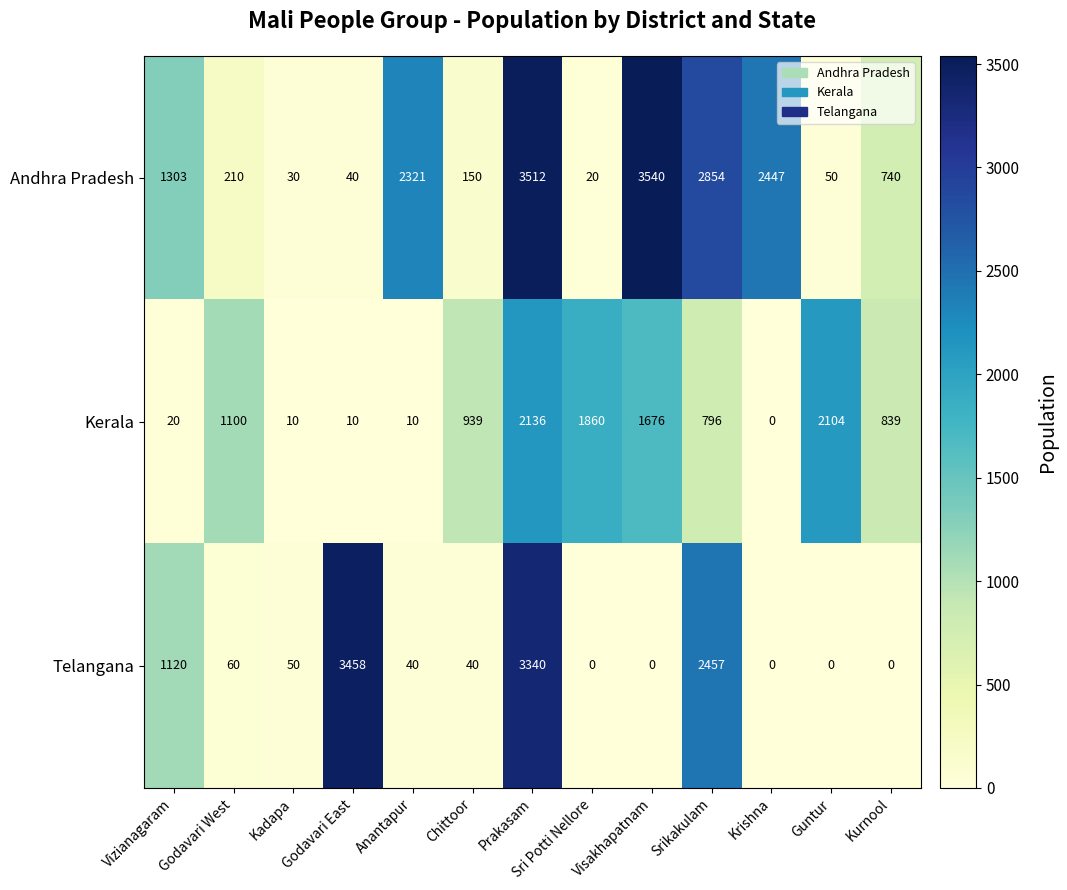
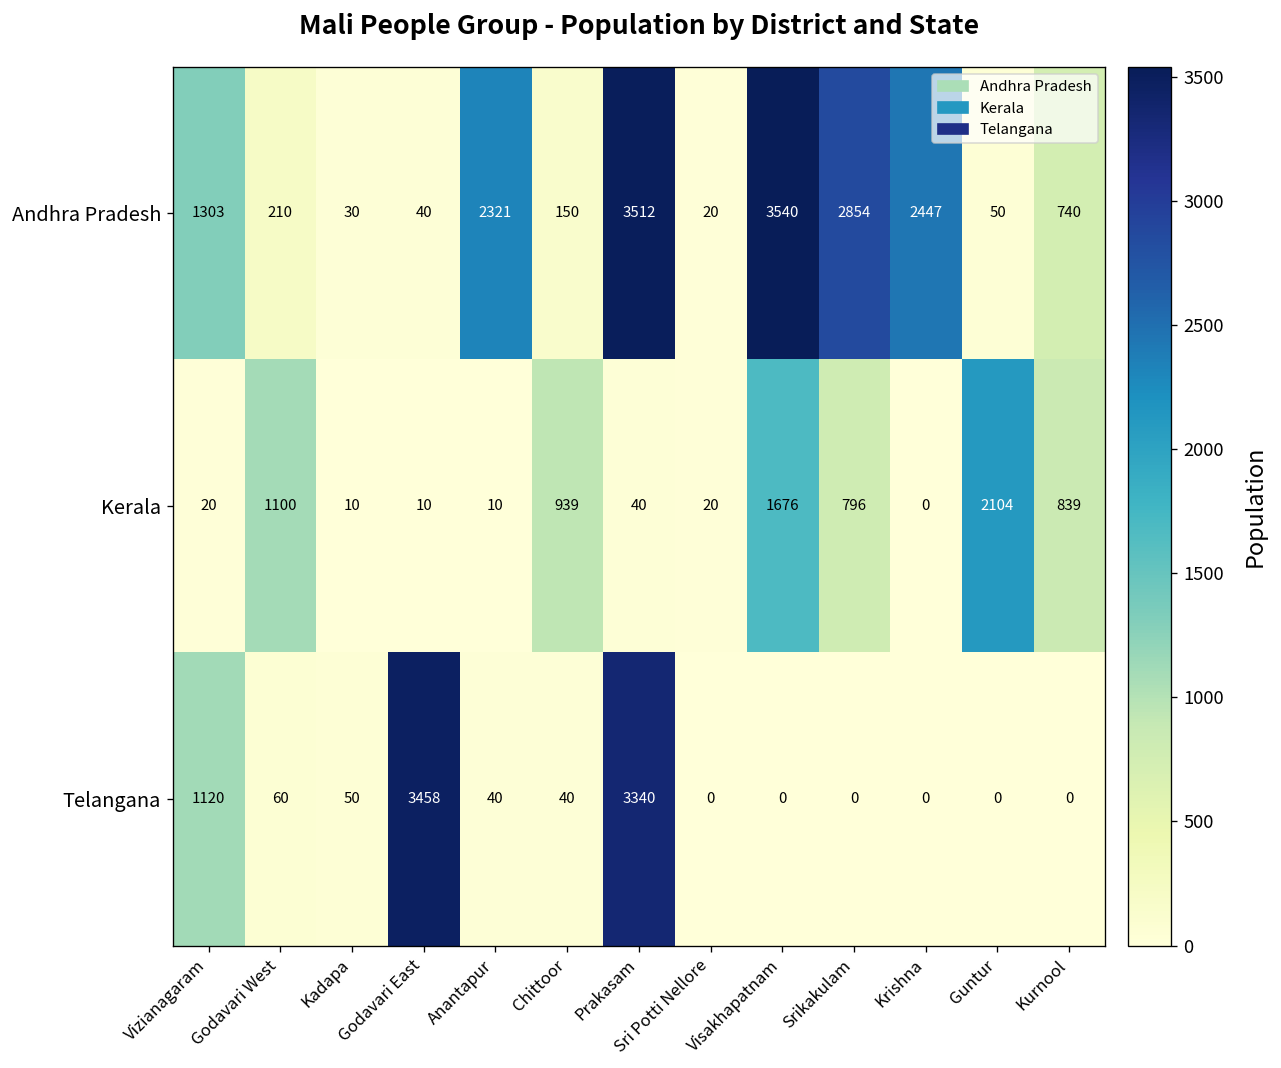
Kerala, Prakasam: 2136 -> 40
Kerala, Sri Potti Nellore: 1860 -> 20
Telangana, Srikakulam: 2457 -> 0
